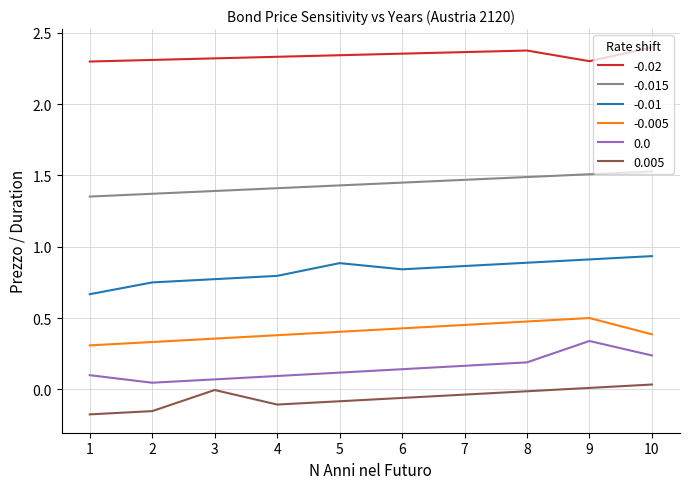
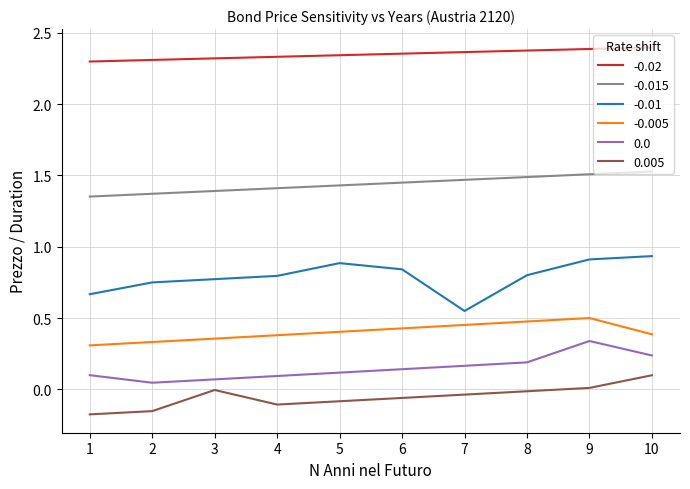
-0.01, 7: 0.87 -> 0.55
-0.01, 8: 0.89 -> 0.80
-0.02, 9: 2.30 -> 2.39
0.005, 10: 0.03 -> 0.10
